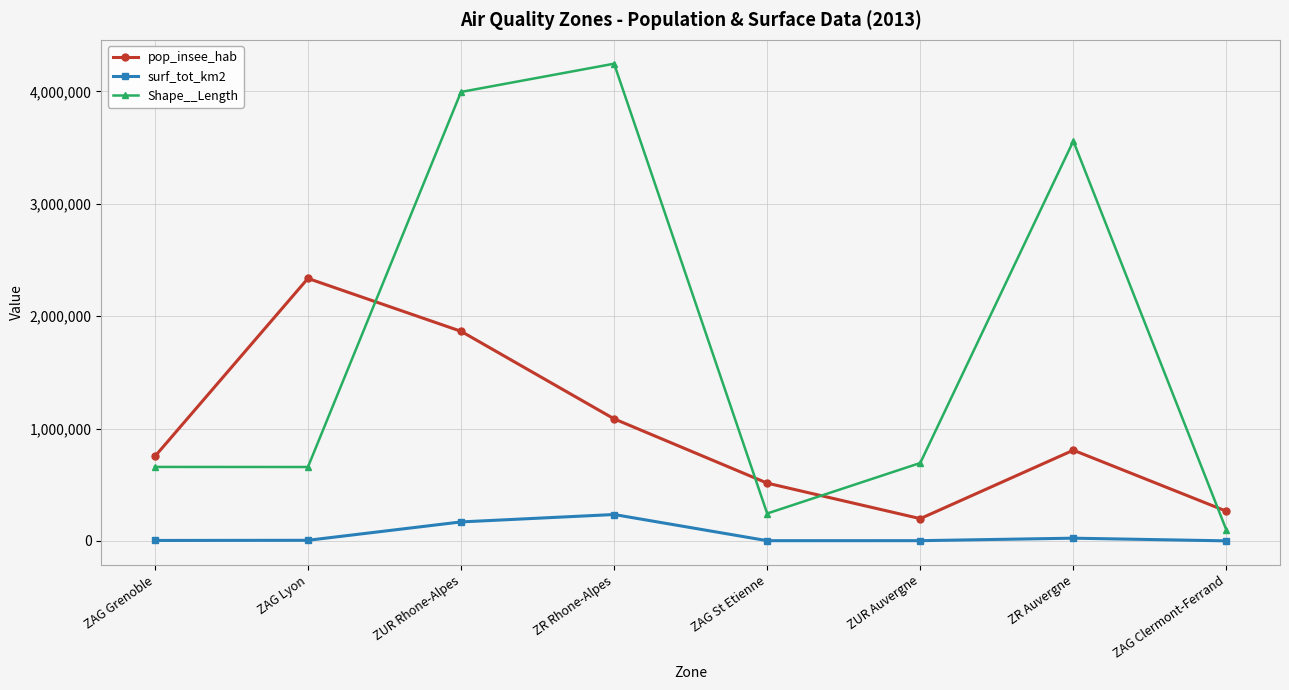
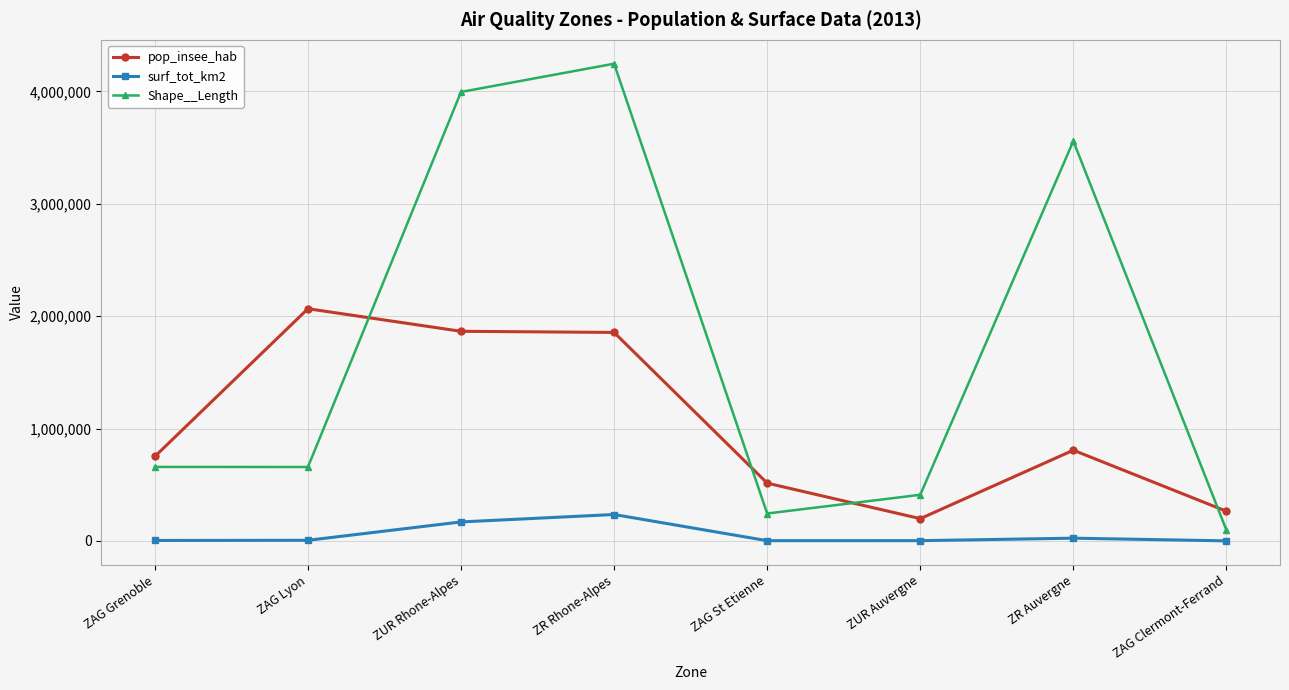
pop_insee_hab, ZAG Lyon: 2,340,000 -> 2,070,000
pop_insee_hab, ZR Rhone-Alpes: 1,090,000 -> 1,860,000
Shape__Length, ZUR Auvergne: 690,000 -> 410,000
